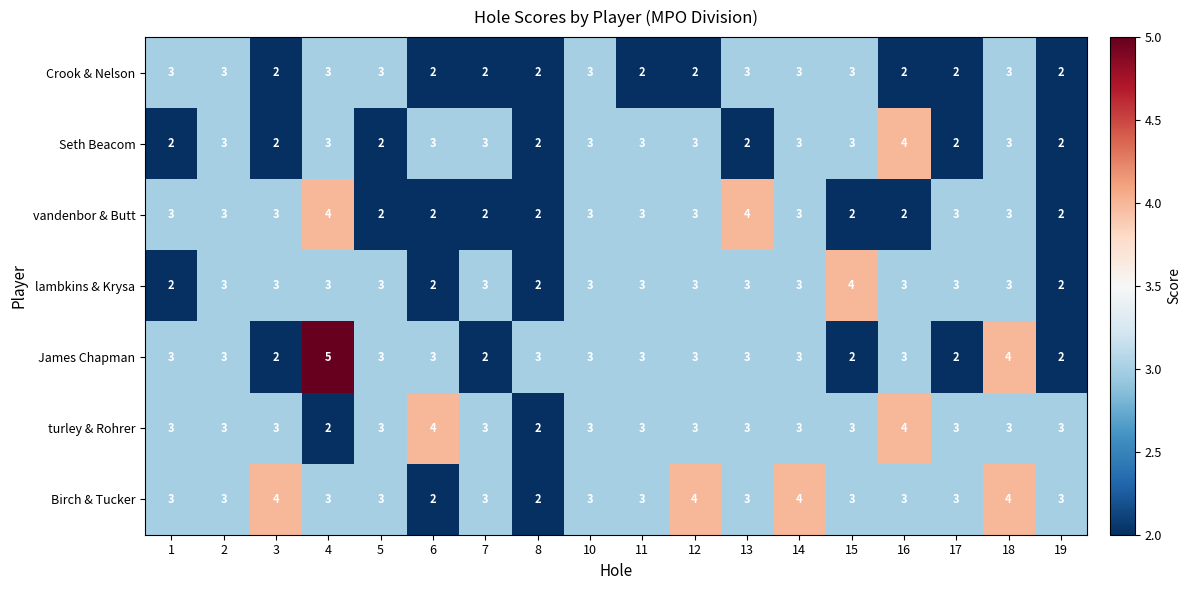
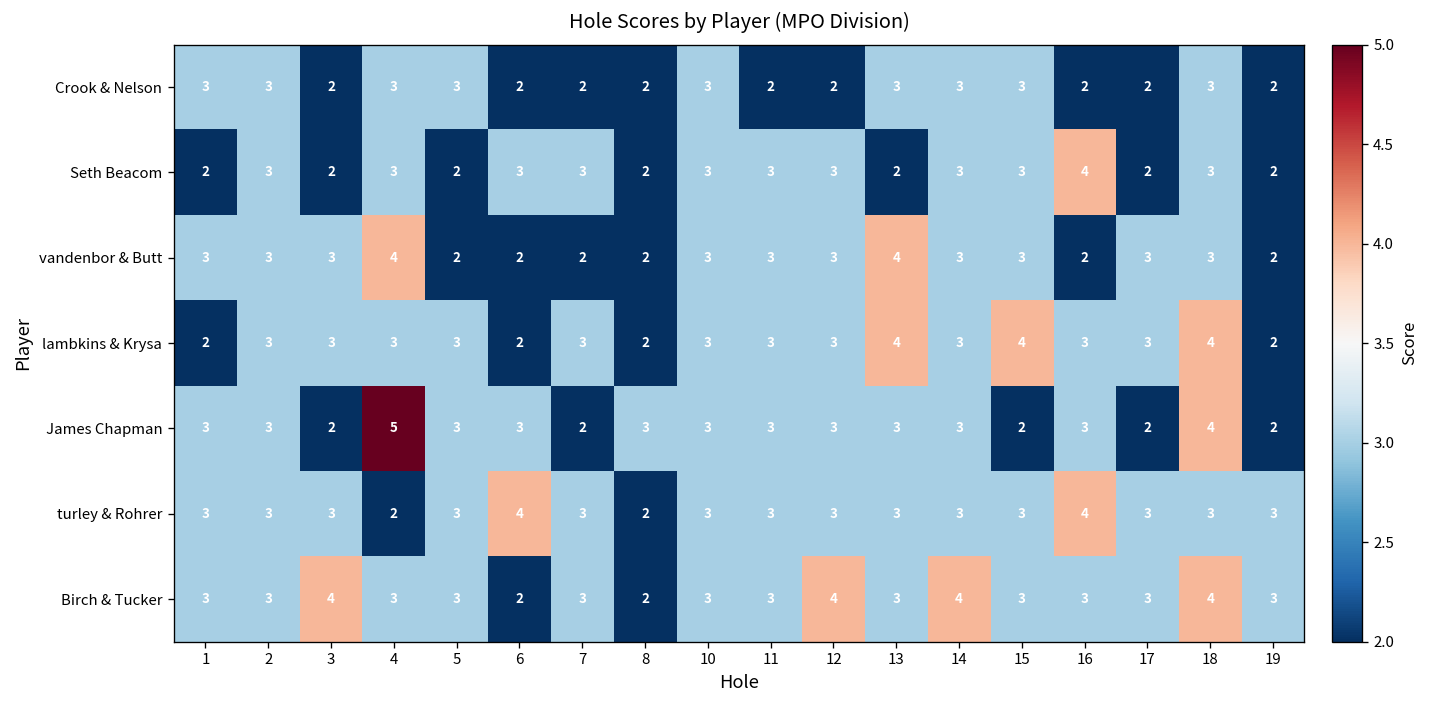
vandenbor & Butt, 15: 2 -> 3
lambkins & Krysa, 13: 3 -> 4
lambkins & Krysa, 18: 3 -> 4
